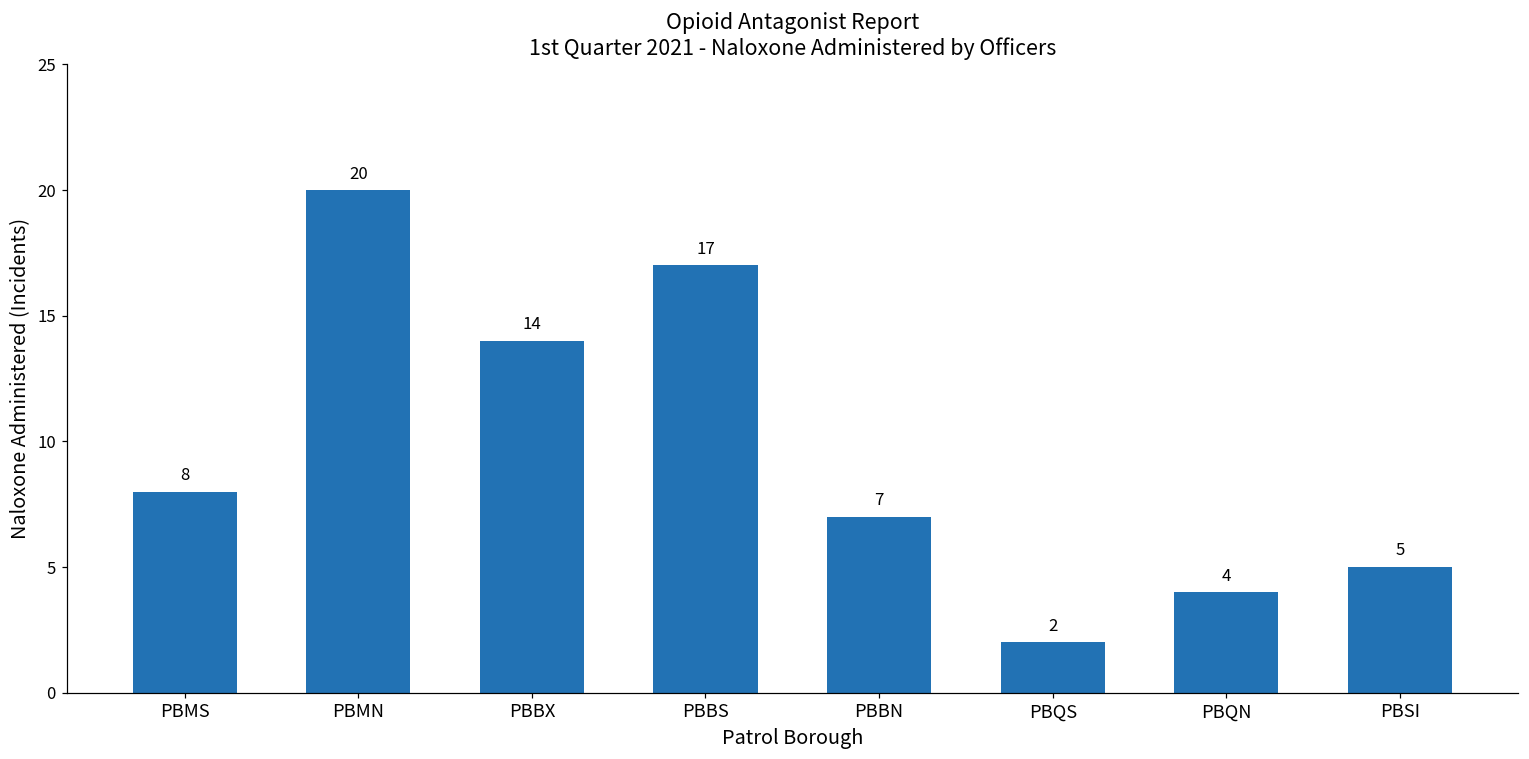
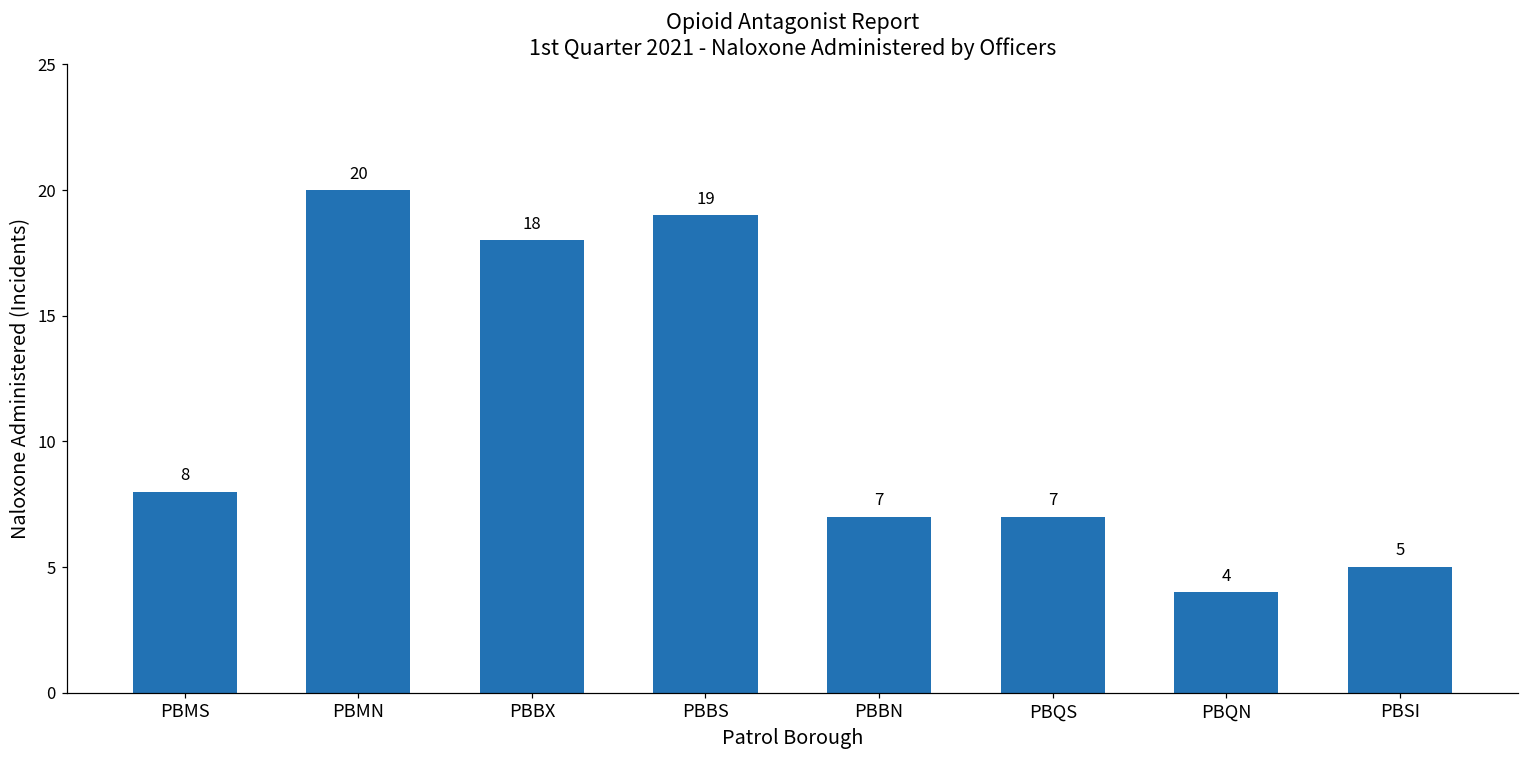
PBBX: 14 -> 18
PBBS: 17 -> 19
PBQS: 2 -> 7
